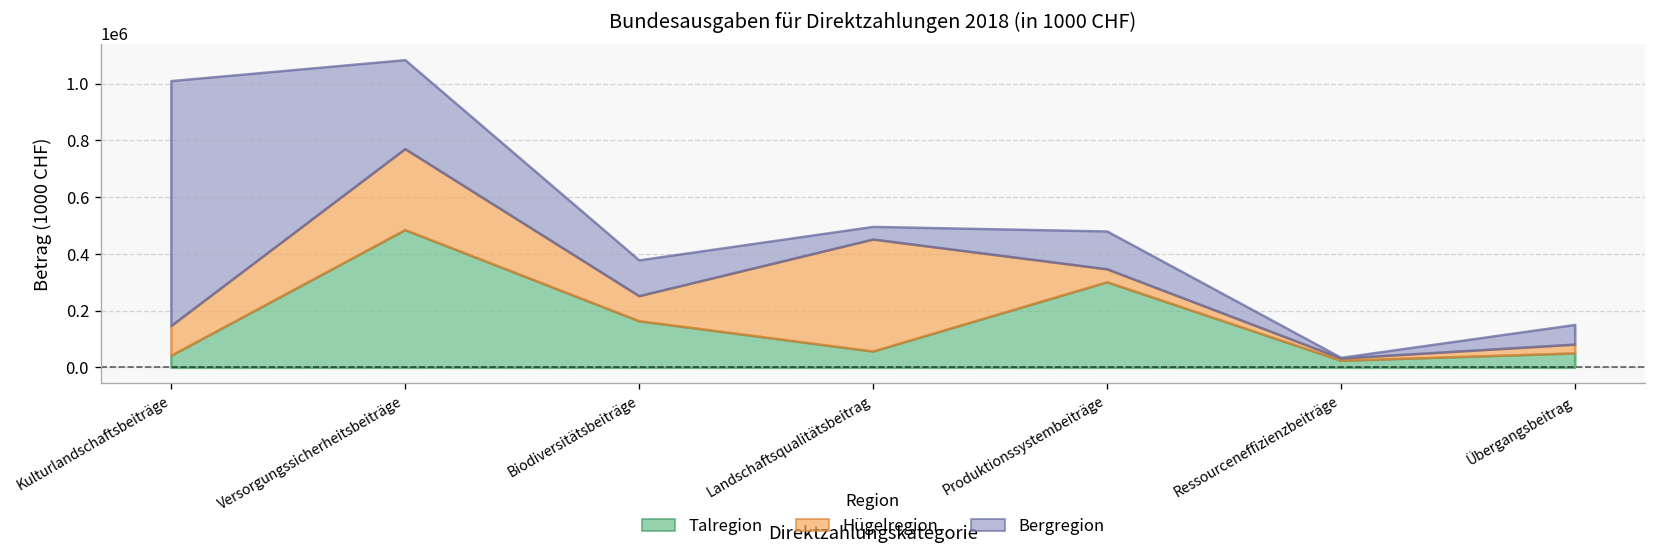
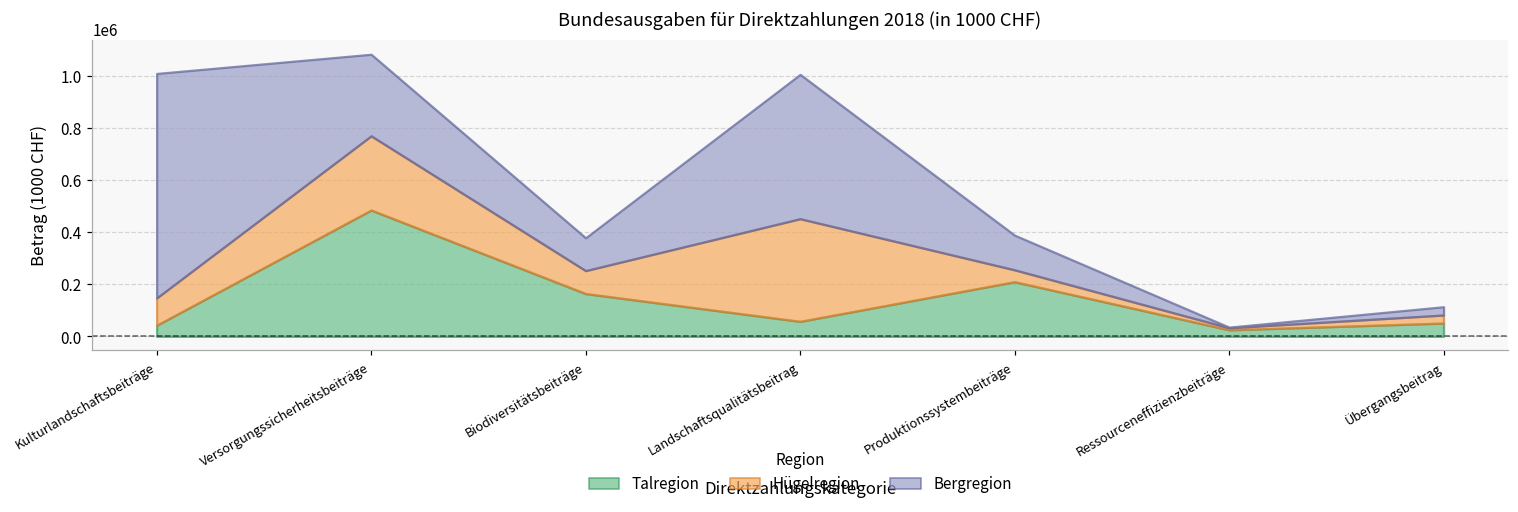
Bergregion, Landschaftsqualitätsbeitrag: 40000 -> 550000
Talregion, Produktionssystembeiträge: 300000 -> 210000
Bergregion, Übergangsbeitrag: 70000 -> 30000
